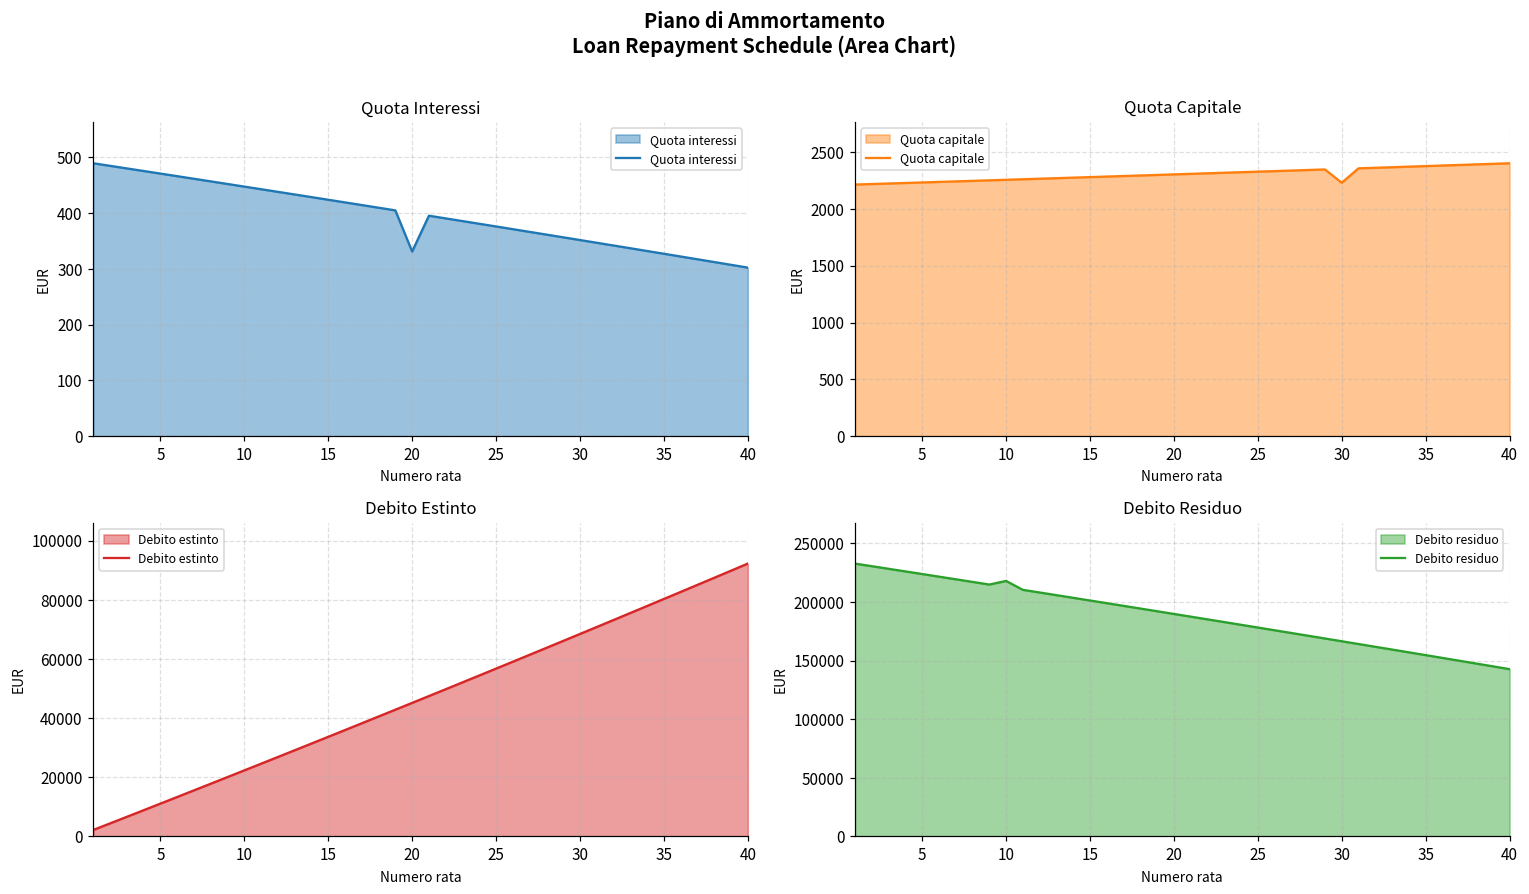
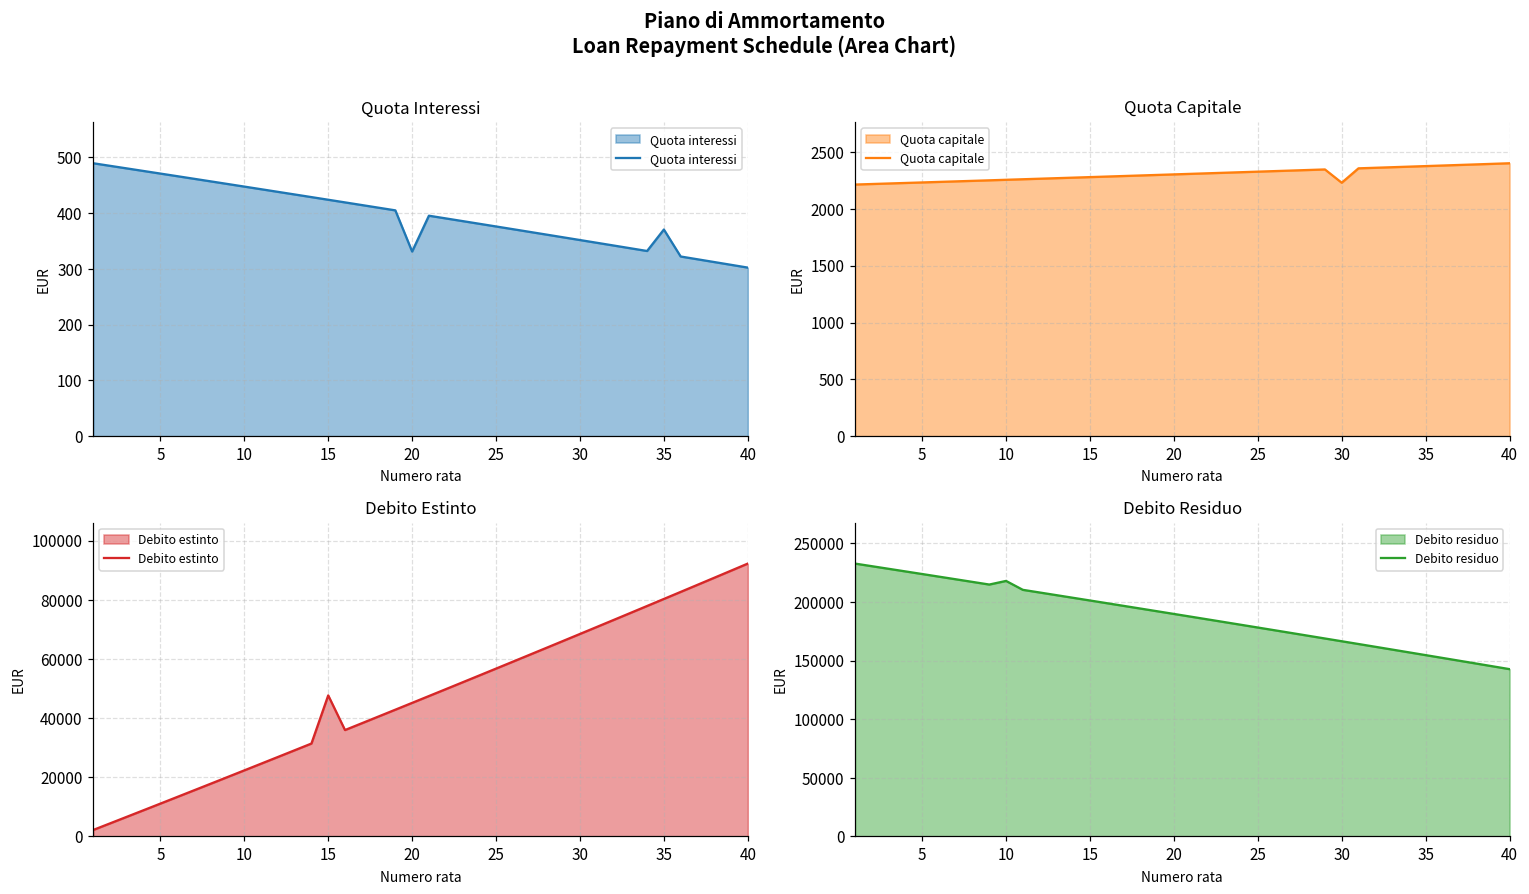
Quota Interessi, 35: 330 -> 370
Debito Estinto, 15: 34000 -> 48000
